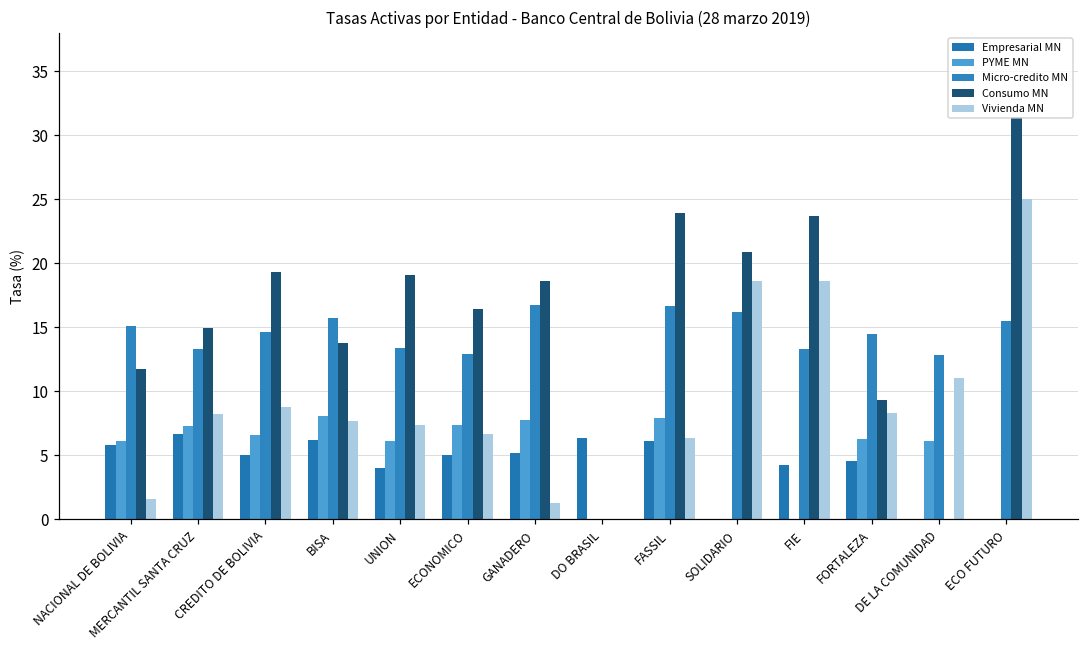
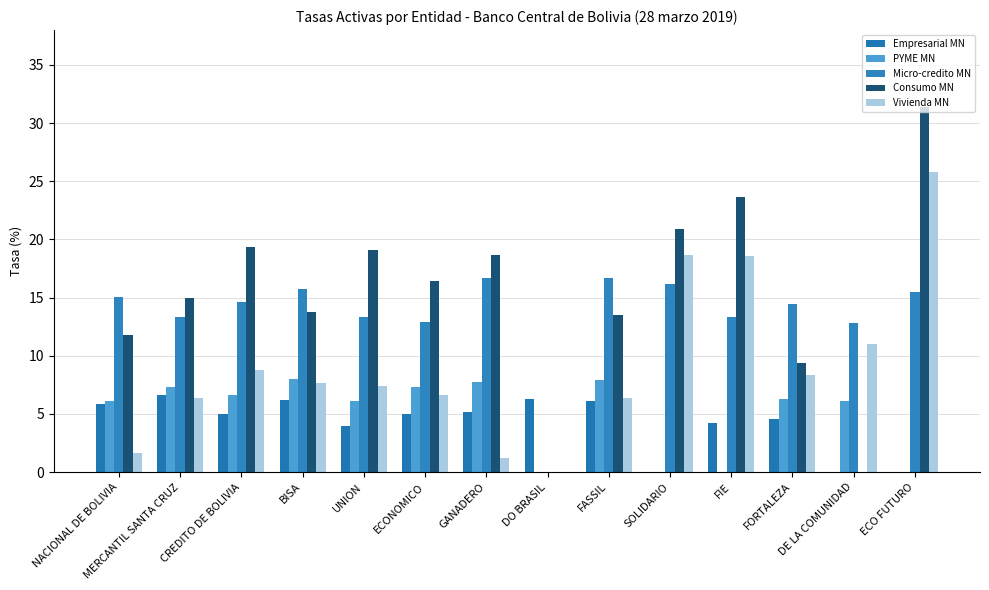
Vivienda MN, MERCANTIL SANTA CRUZ: 8.3 -> 6.3
Consumo MN, FASSIL: 24.0 -> 13.5
Vivienda MN, ECO FUTURO: 25.1 -> 25.8
